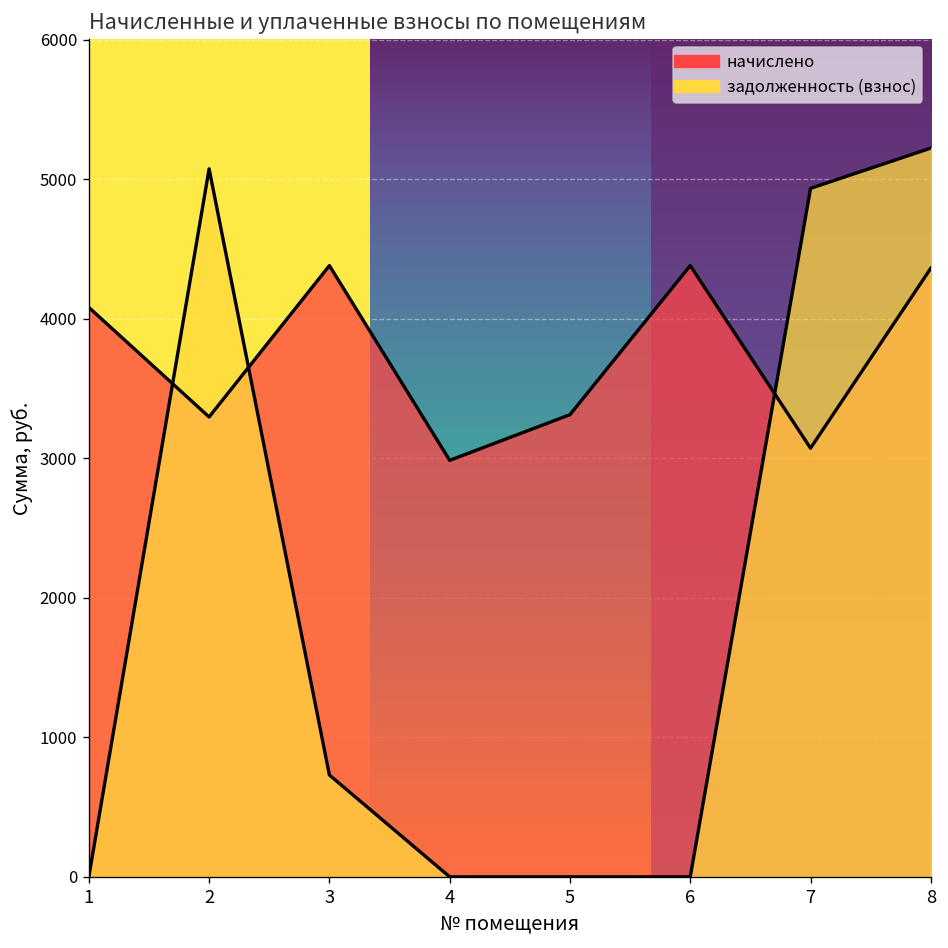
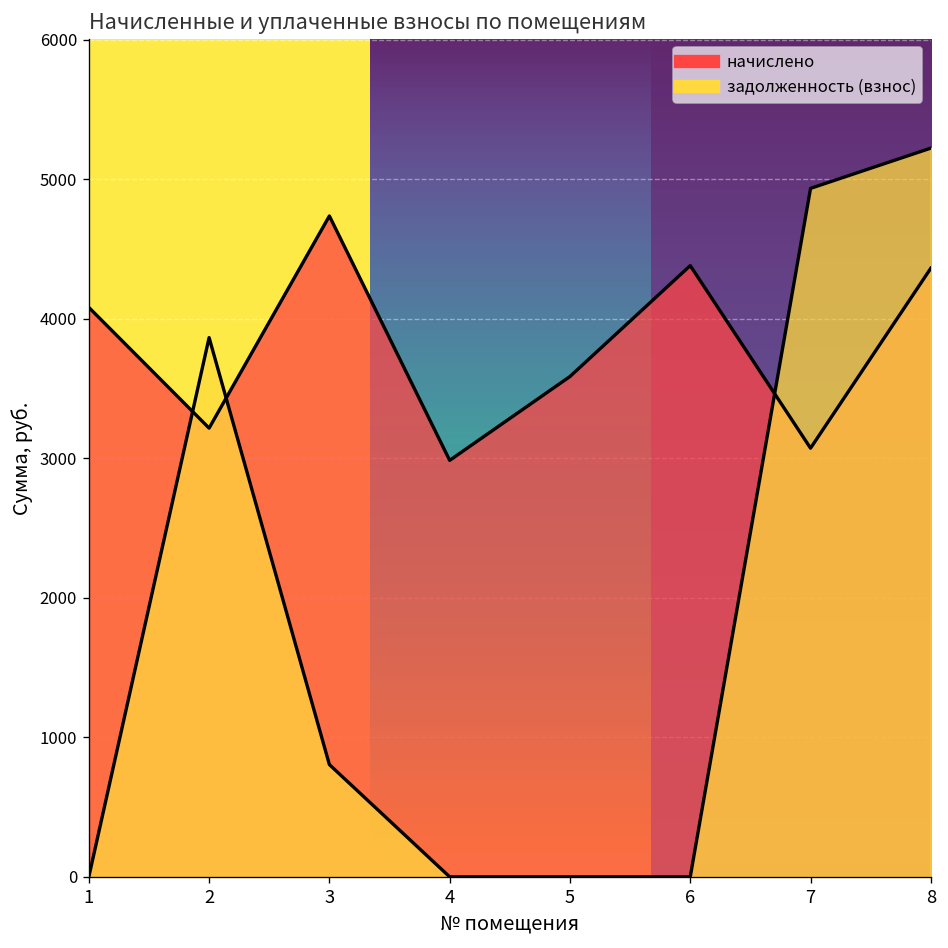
начислено, 2: 3300 -> 3220
задолженность (взнос), 2: 5070 -> 3860
начислено, 3: 4380 -> 4740
задолженность (взнос), 3: 730 -> 800
начислено, 5: 3310 -> 3590
